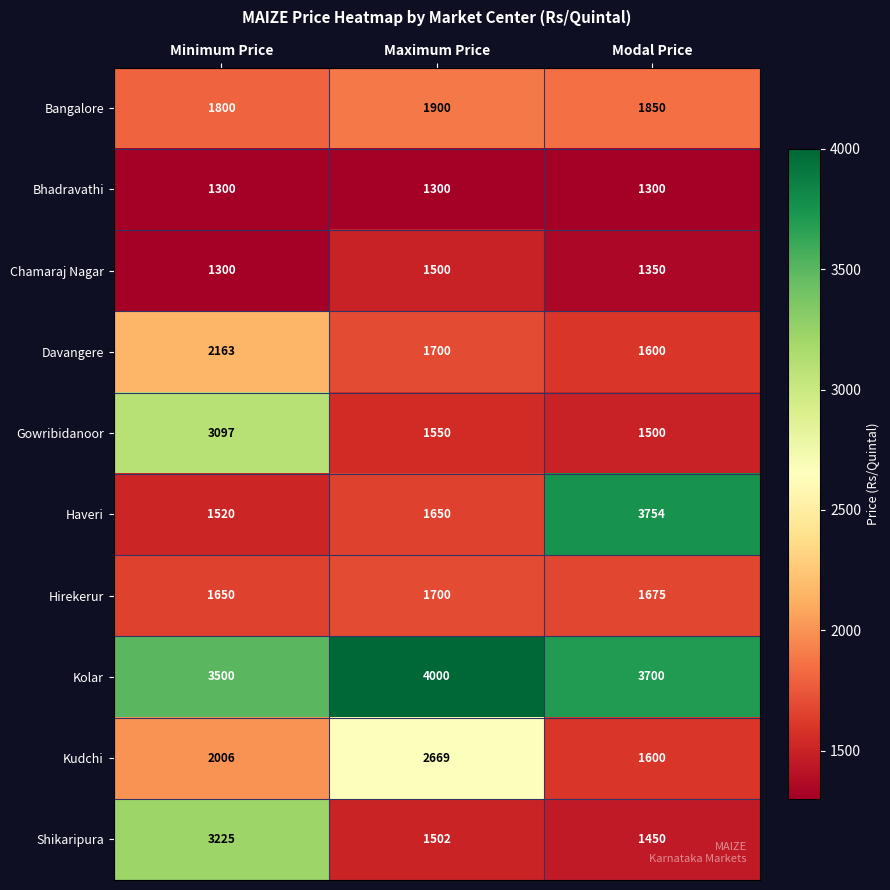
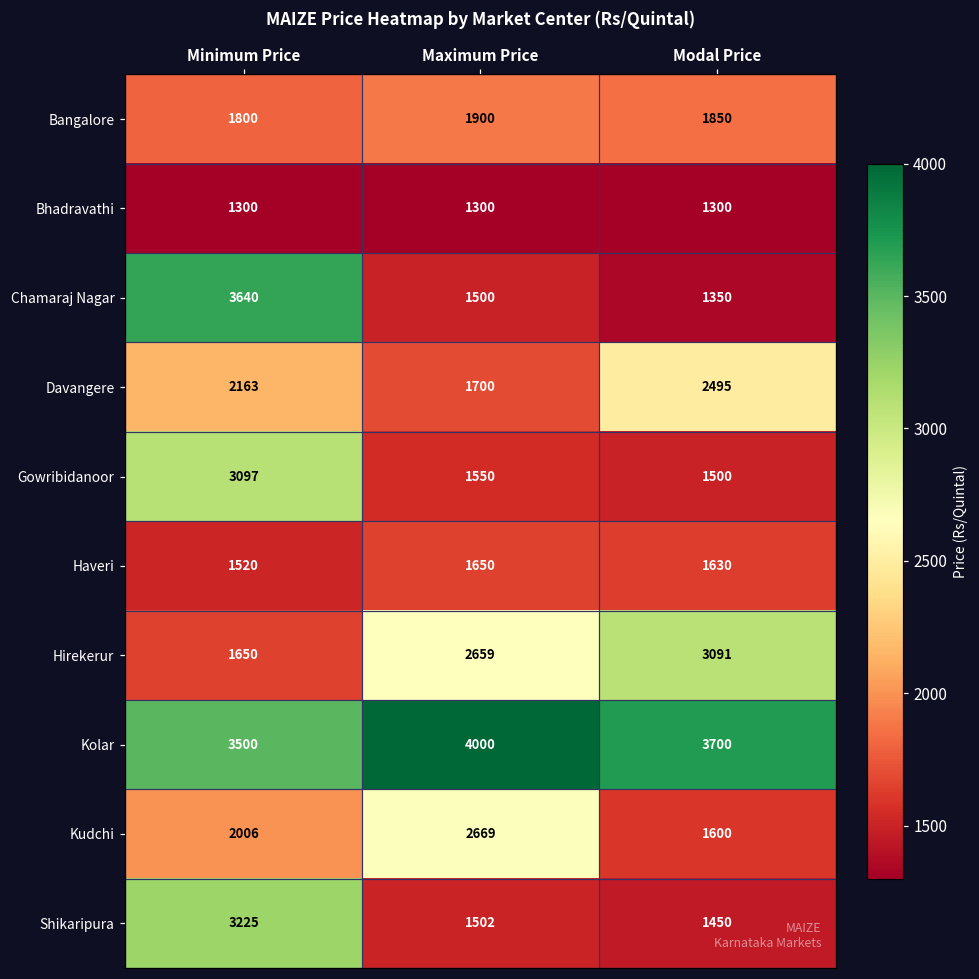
Chamaraj Nagar, Minimum Price: 1300 -> 3640
Davangere, Modal Price: 1600 -> 2495
Haveri, Modal Price: 3754 -> 1630
Hirekerur, Maximum Price: 1700 -> 2659
Hirekerur, Modal Price: 1675 -> 3091
